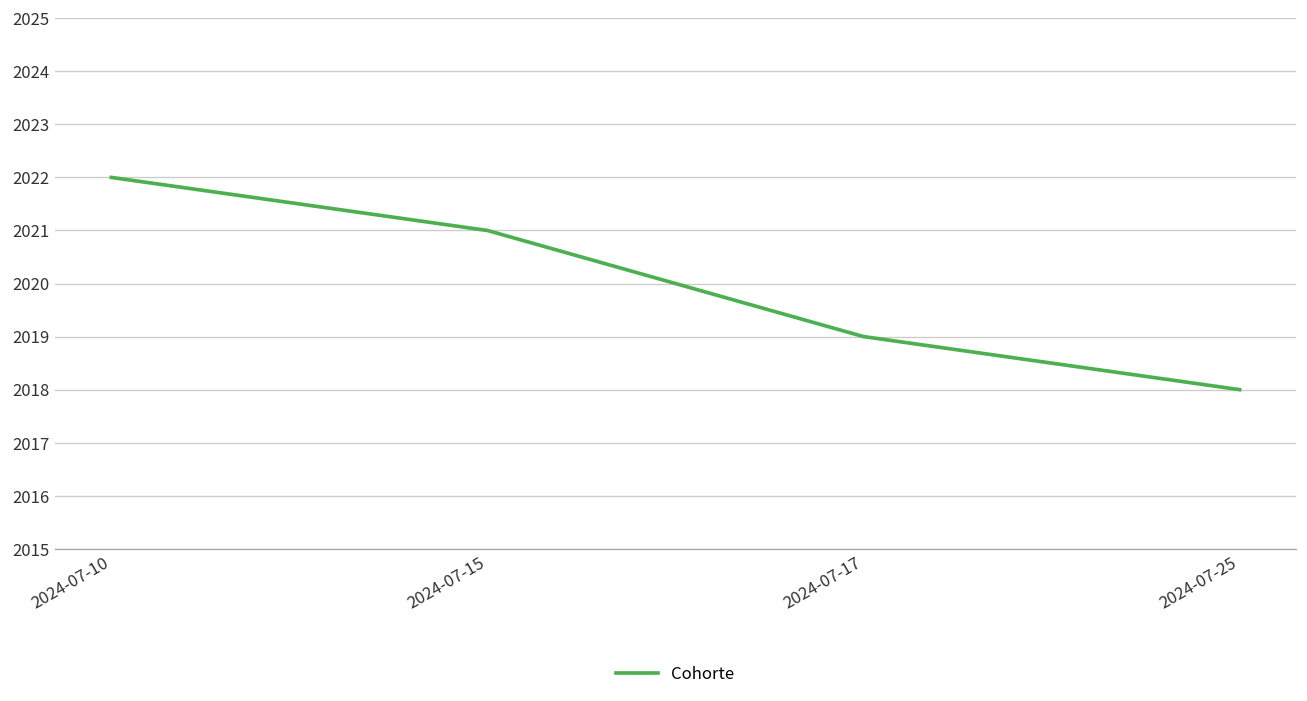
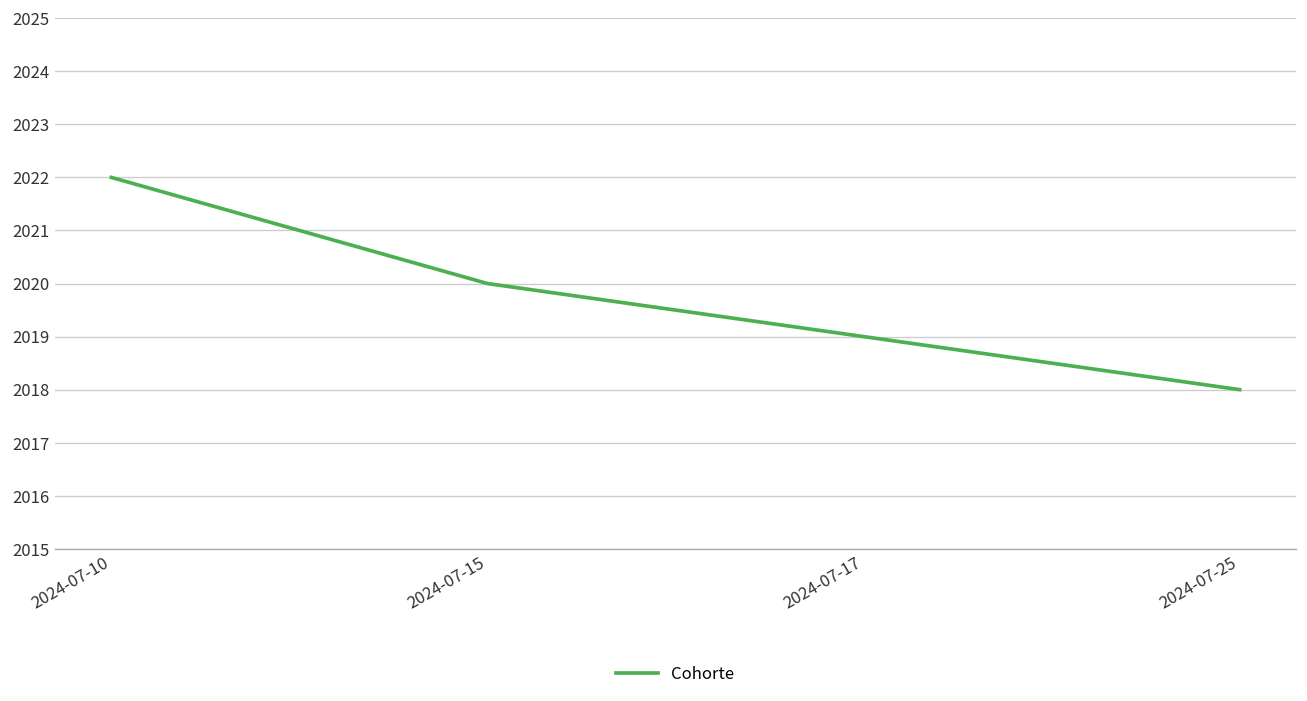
2024-07-15: 2021 -> 2020
